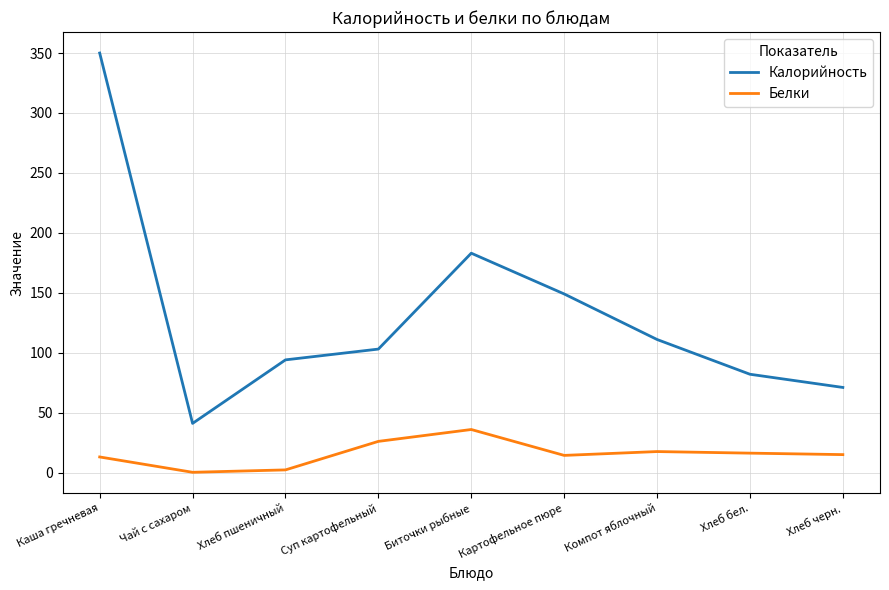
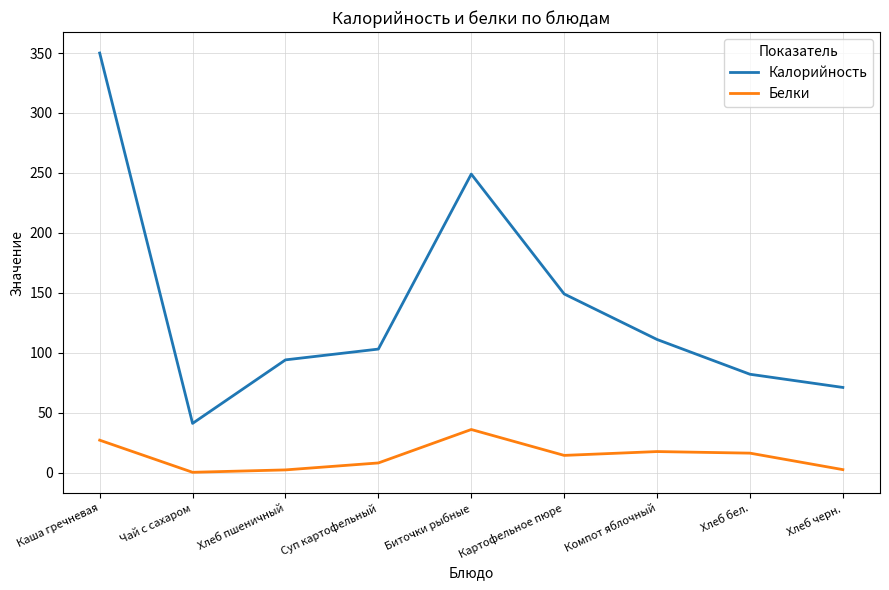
Белки, Каша гречневая: 13 -> 27
Белки, Суп картофельный: 26 -> 8
Калорийность, Биточки рыбные: 183 -> 249
Белки, Хлеб черн.: 15 -> 2
